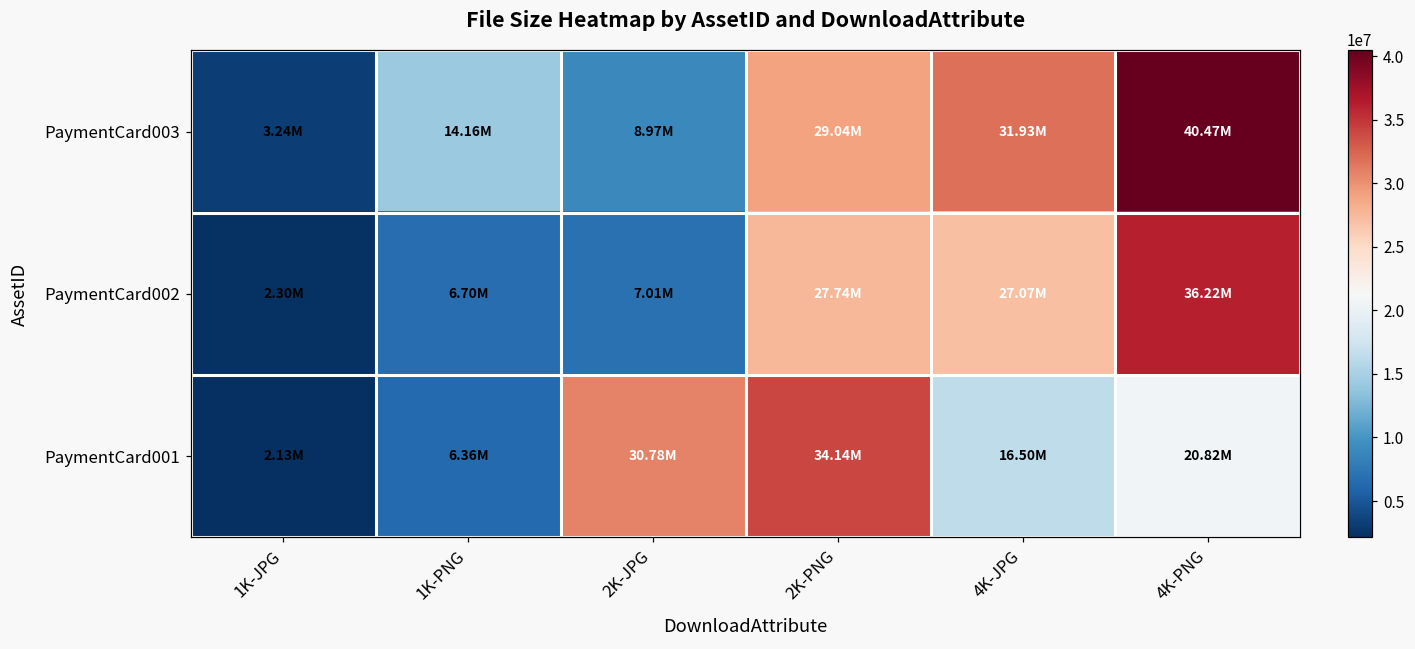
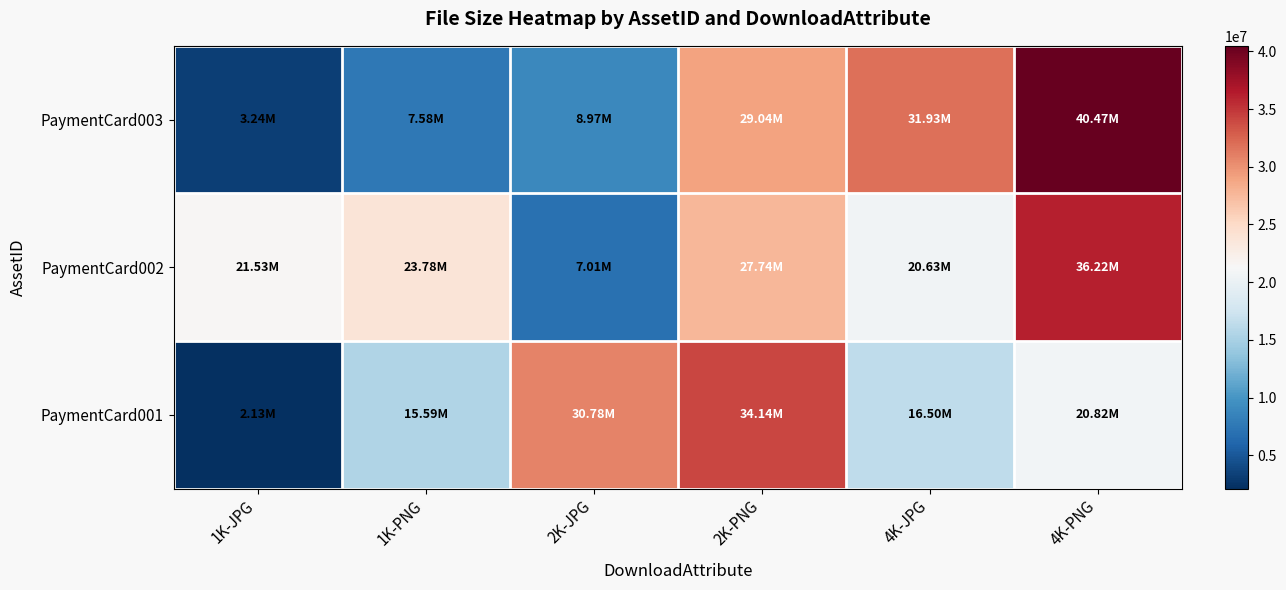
PaymentCard003, 1K-PNG: 14.16M -> 7.58M
PaymentCard002, 1K-JPG: 2.30M -> 21.53M
PaymentCard002, 1K-PNG: 6.70M -> 23.78M
PaymentCard002, 4K-JPG: 27.07M -> 20.63M
PaymentCard001, 1K-PNG: 6.36M -> 15.59M
